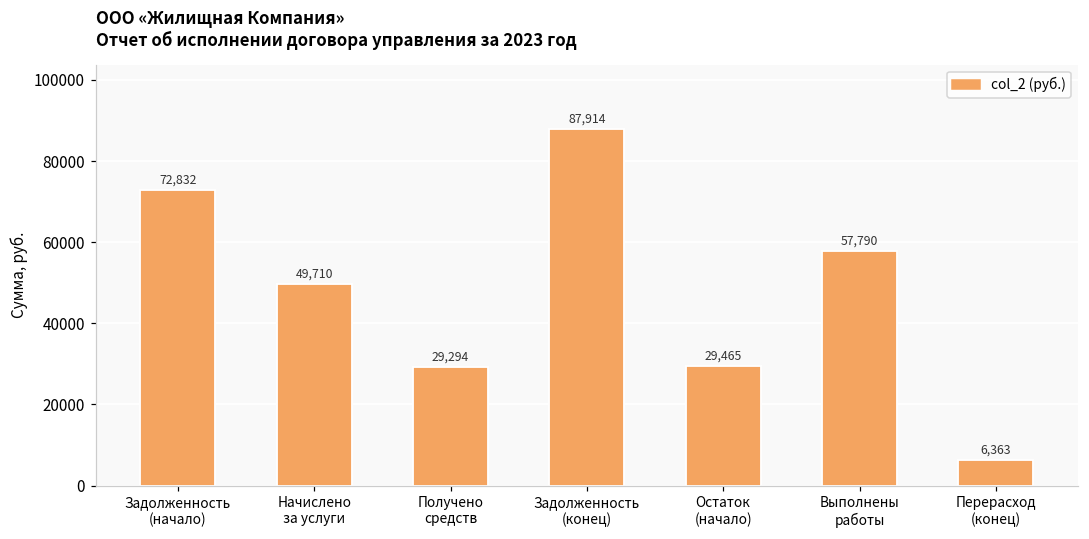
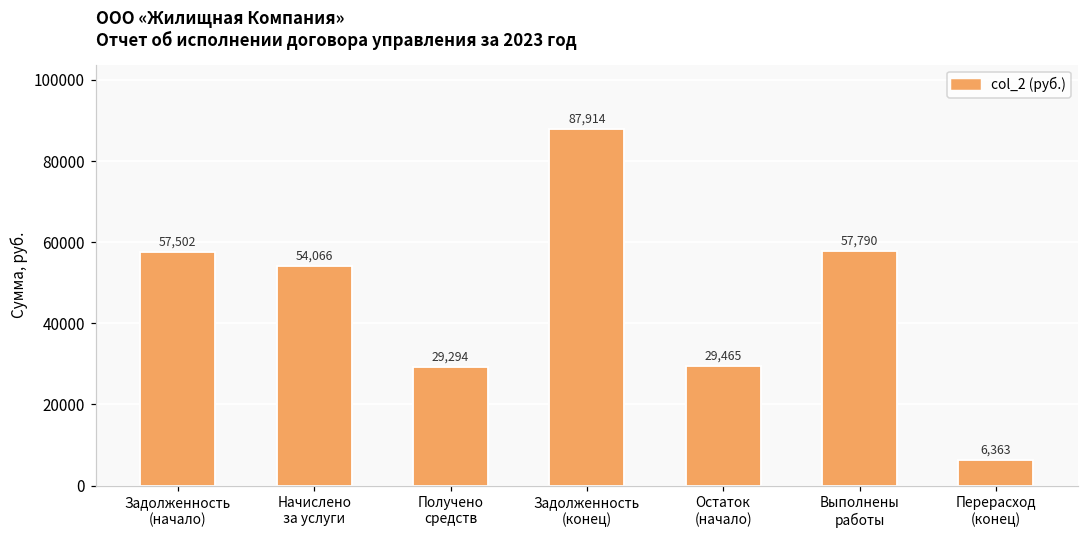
Задолженность (начало): 72,832 -> 57,502
Начислено за услуги: 49,710 -> 54,066
